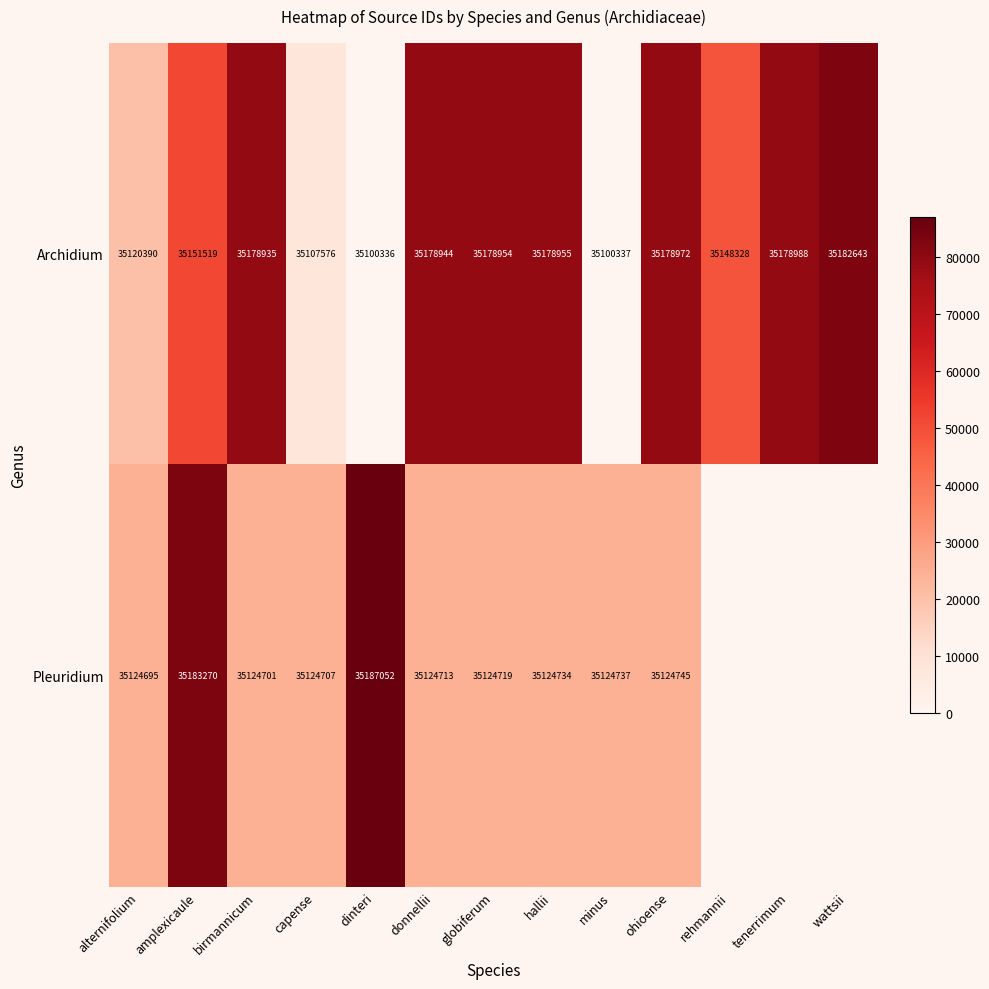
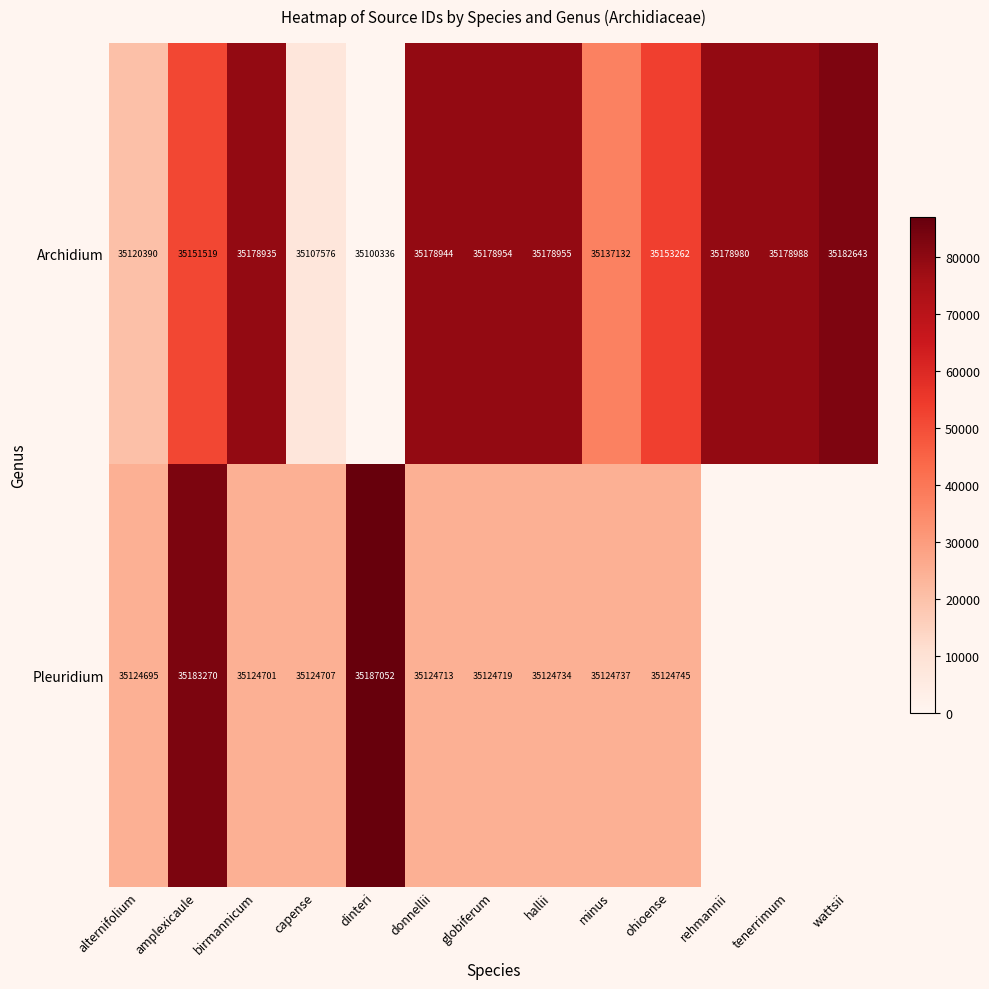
Archidium, minus: 35100337 -> 35137132
Archidium, ohioense: 35178972 -> 35153262
Archidium, rehmannii: 35148328 -> 35178980
